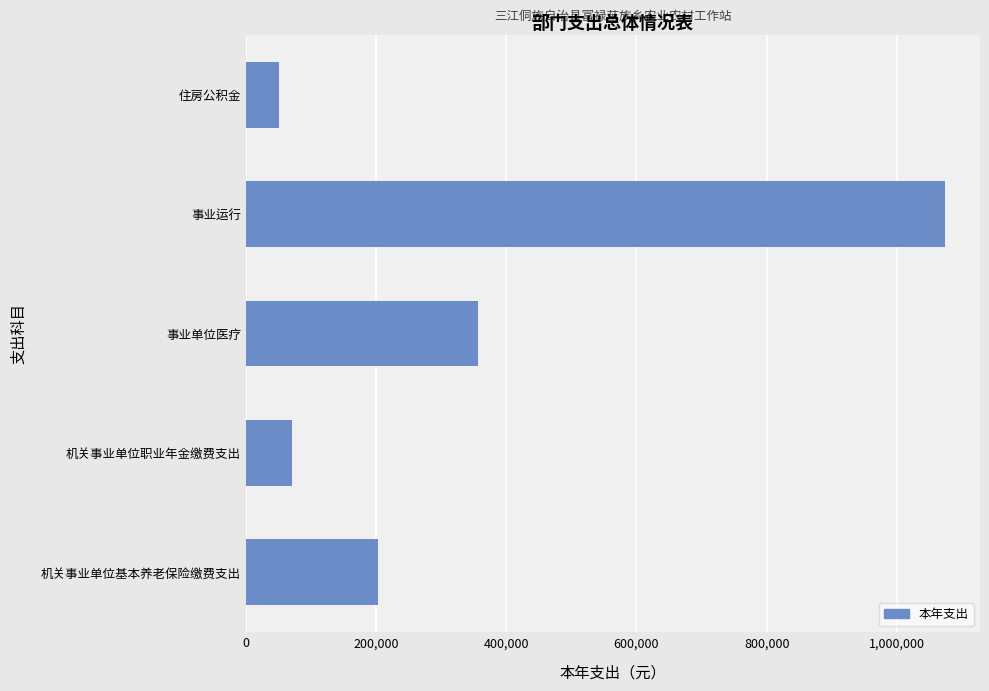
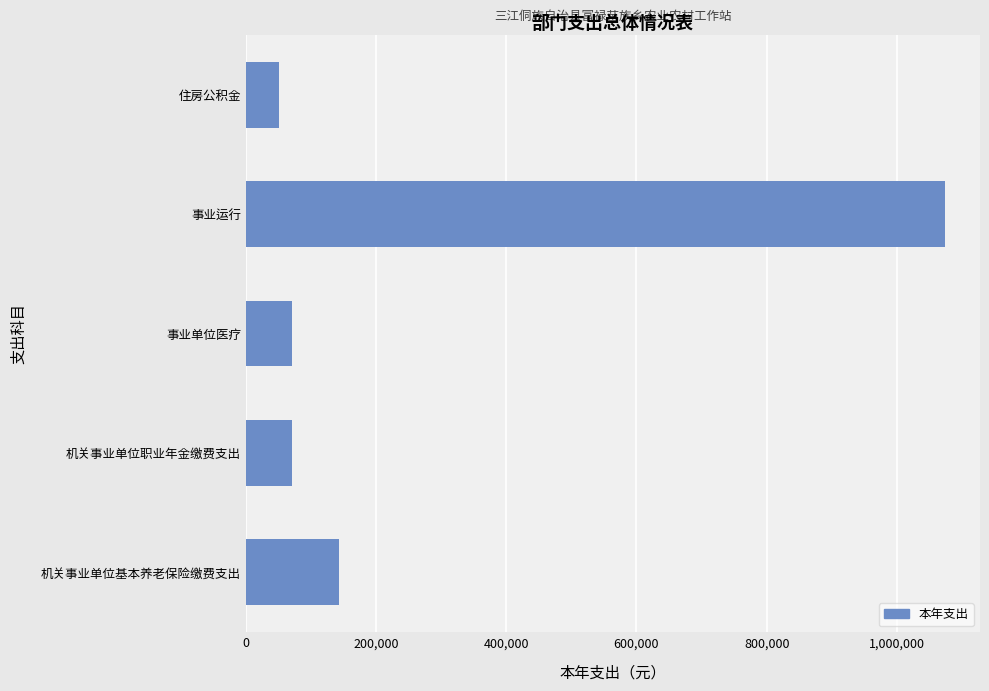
事业单位医疗: 360,000 -> 70,000
机关事业单位基本养老保险缴费支出: 200,000 -> 140,000
